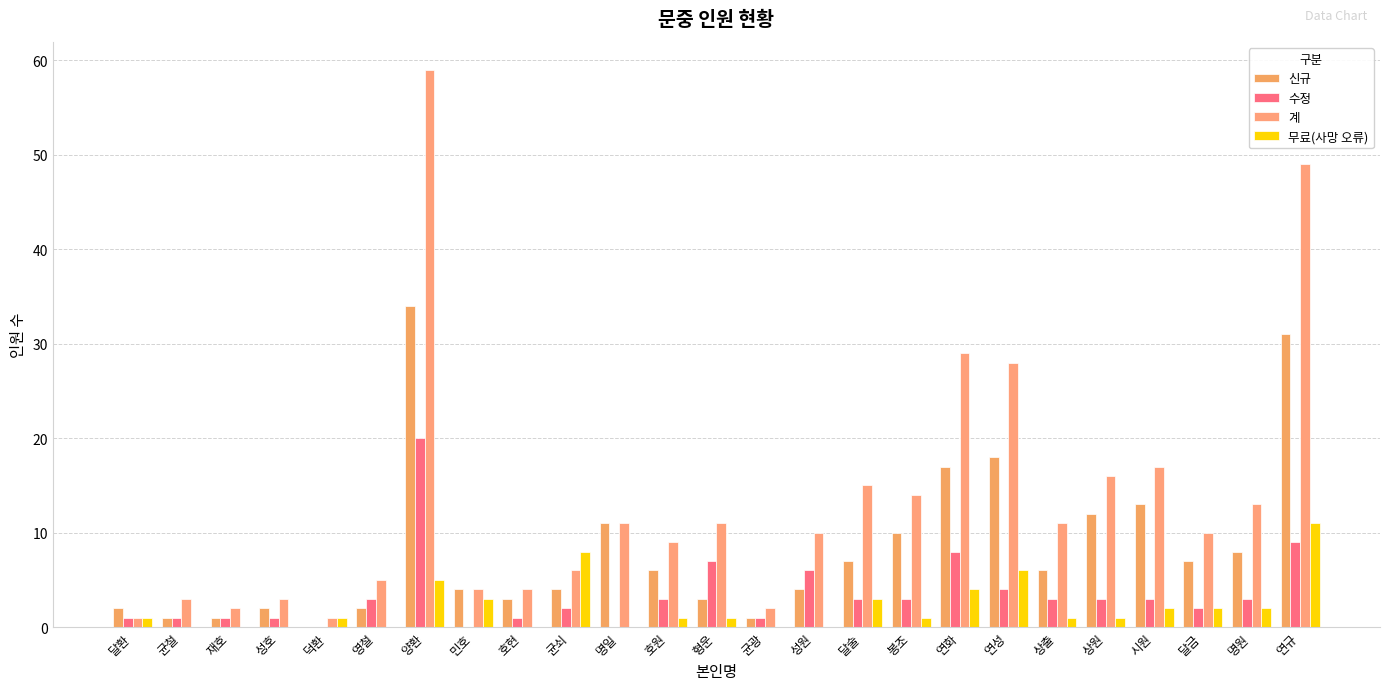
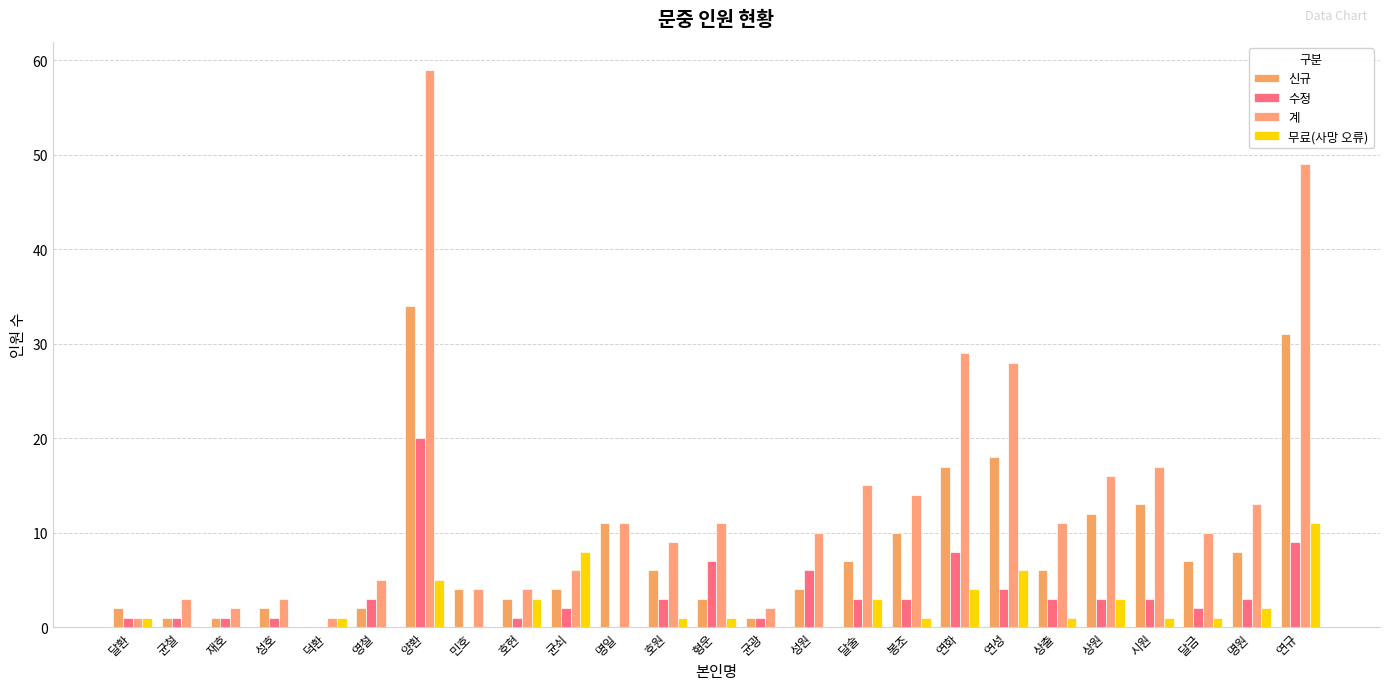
무료(사망 오류), 민호: 3 -> 0
무료(사망 오류), 호현: 0 -> 3
무료(사망 오류), 상원: 1 -> 3
무료(사망 오류), 시원: 2 -> 1
무료(사망 오류), 달금: 2 -> 1
